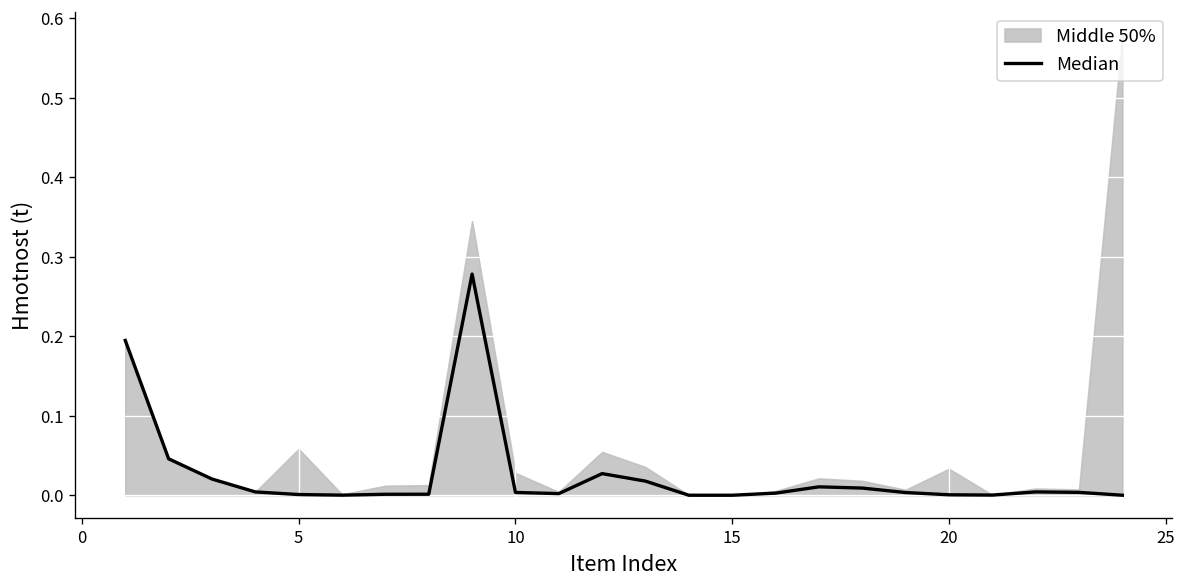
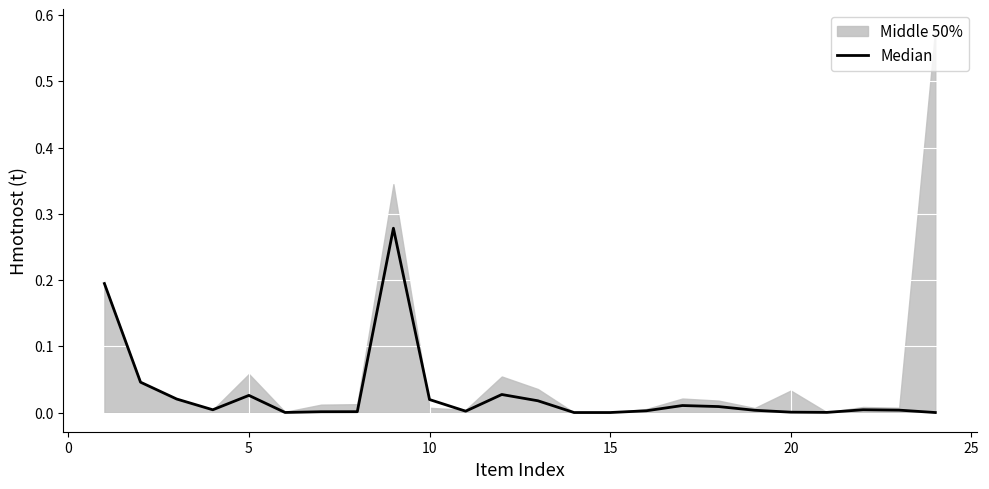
Median, 5: 0.00 -> 0.03
Median, 10: 0.00 -> 0.02
Middle 50%, 10: 0.03 -> 0.01
